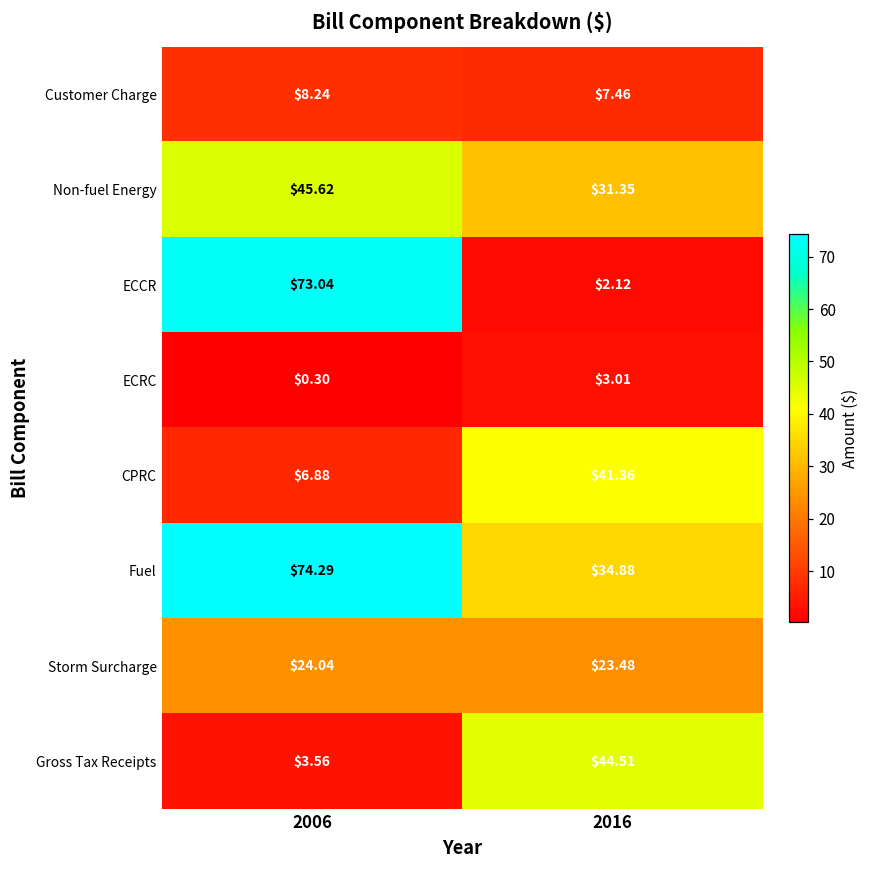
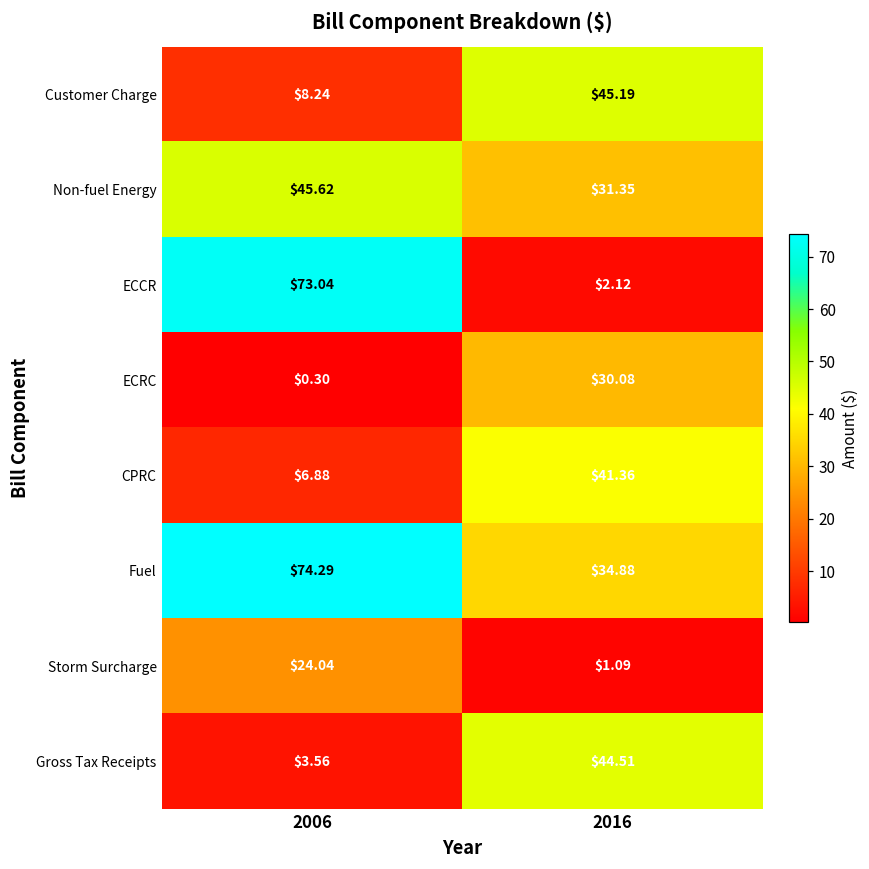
Customer Charge, 2016: $7.46 -> $45.19
ECRC, 2016: $3.01 -> $30.08
Storm Surcharge, 2016: $23.48 -> $1.09
